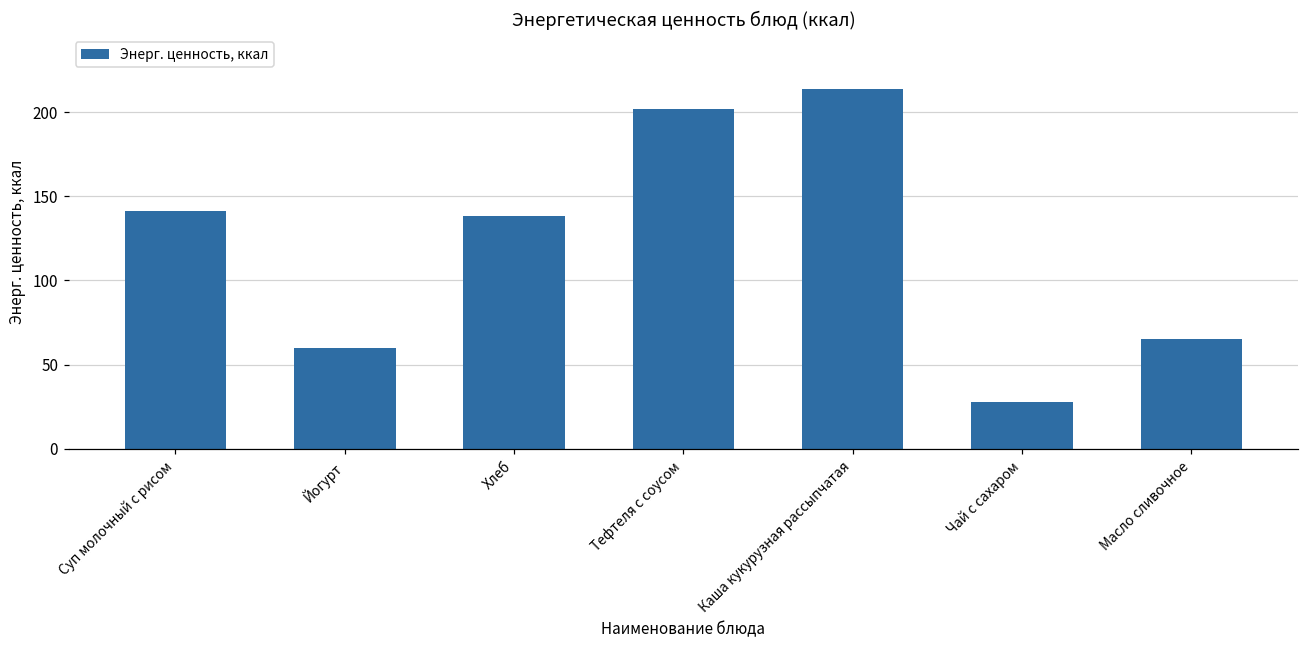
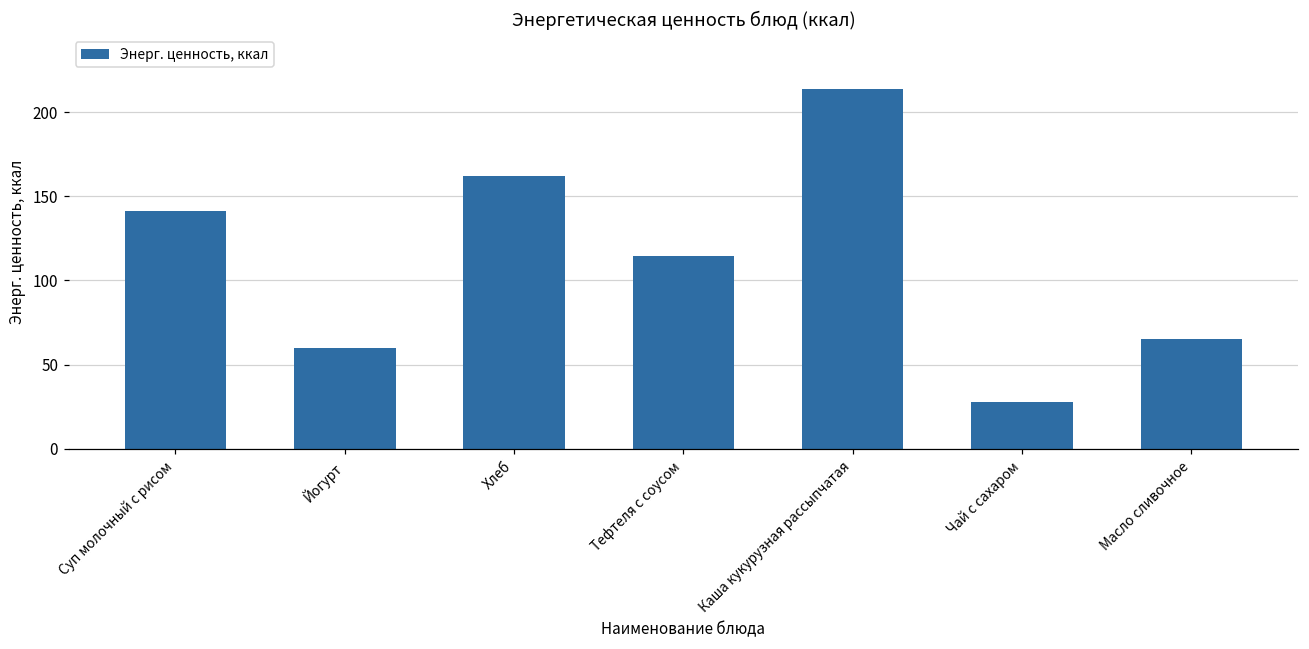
Хлеб: 138 -> 162
Тефтеля с соусом: 202 -> 114
